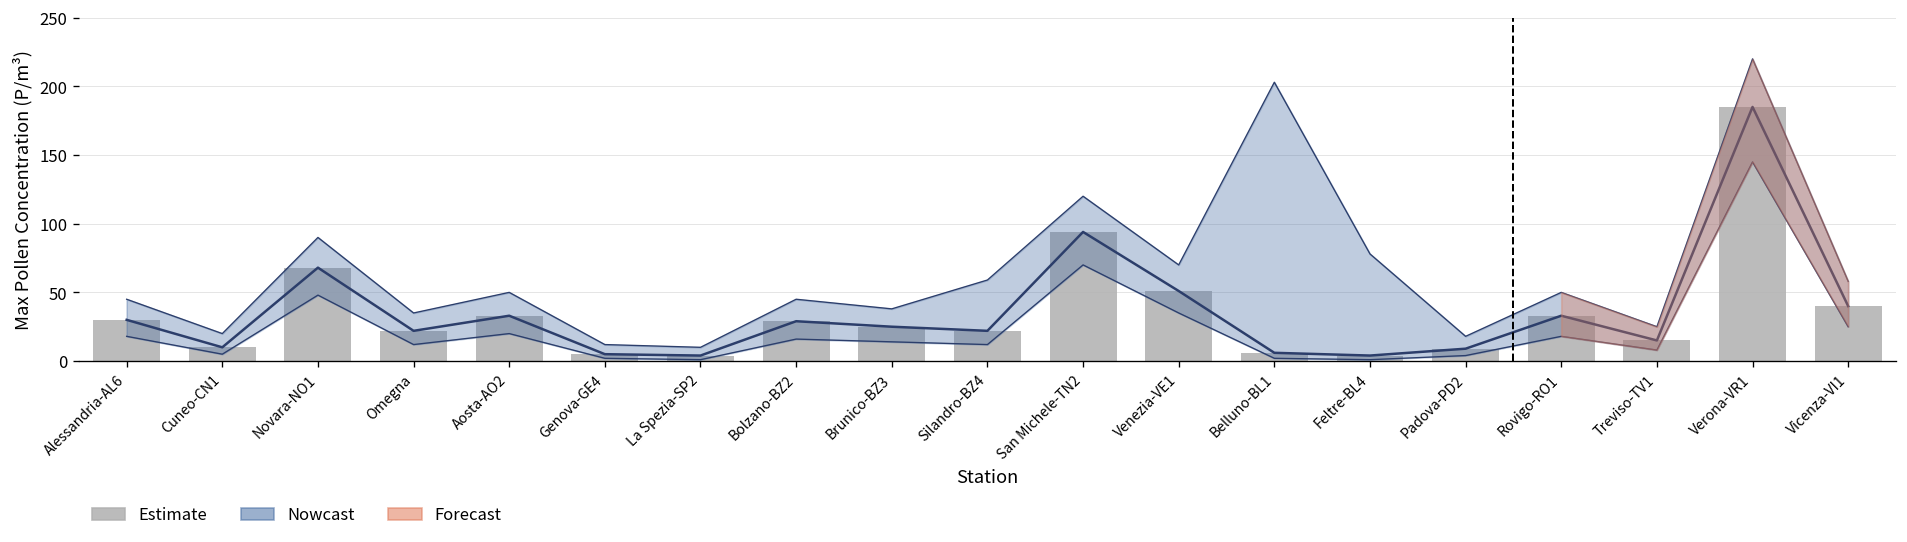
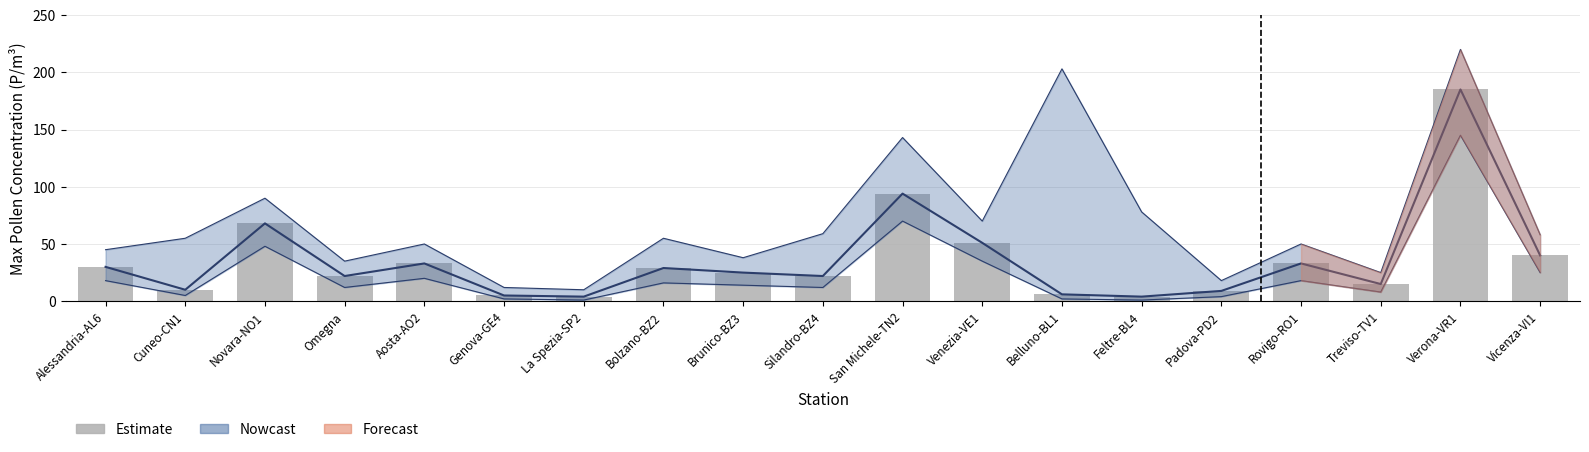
Nowcast, Cuneo-CN1: 20 -> 55
Nowcast, Bolzano-BZ2: 45 -> 55
Nowcast, San Michele-TN2: 120 -> 143
